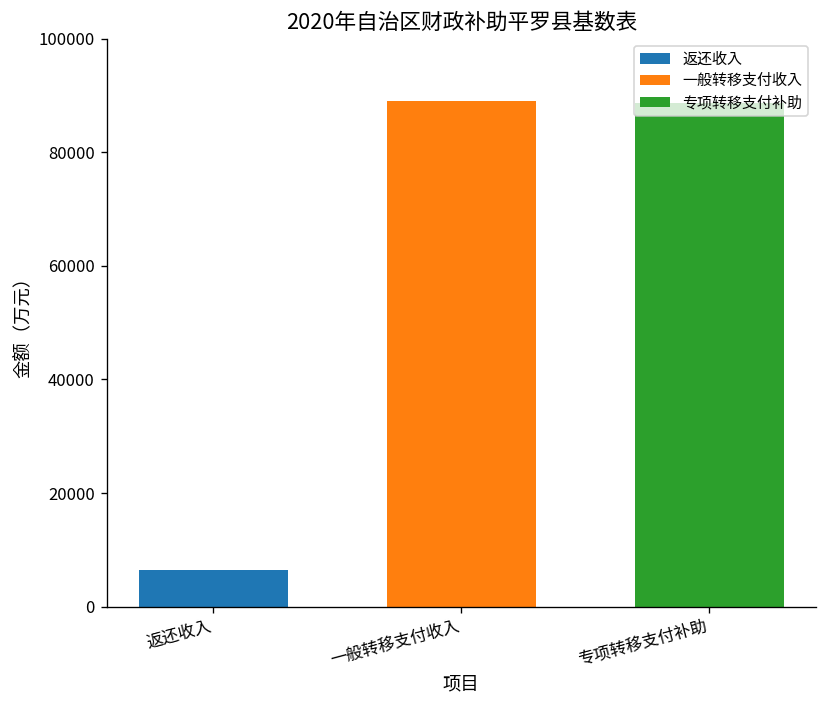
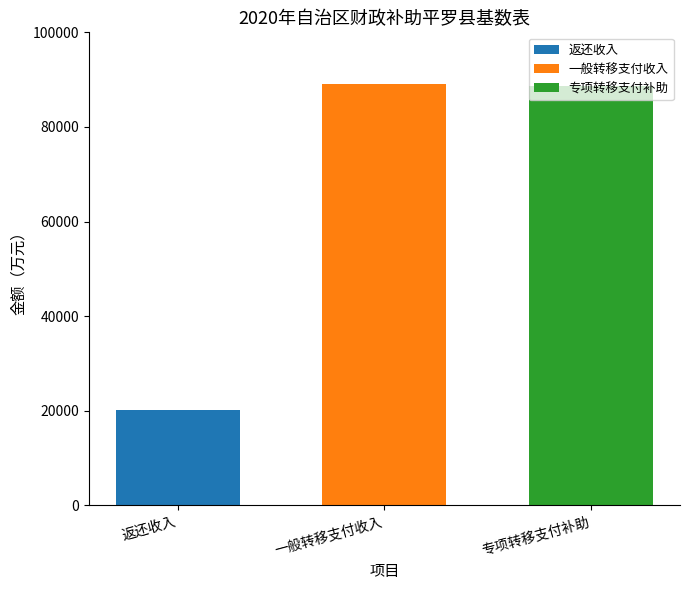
返还收入: 6000 -> 20000
